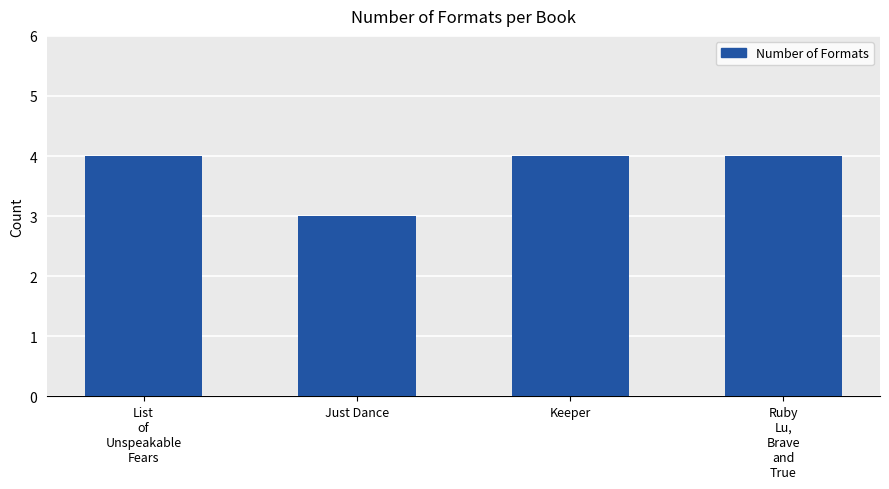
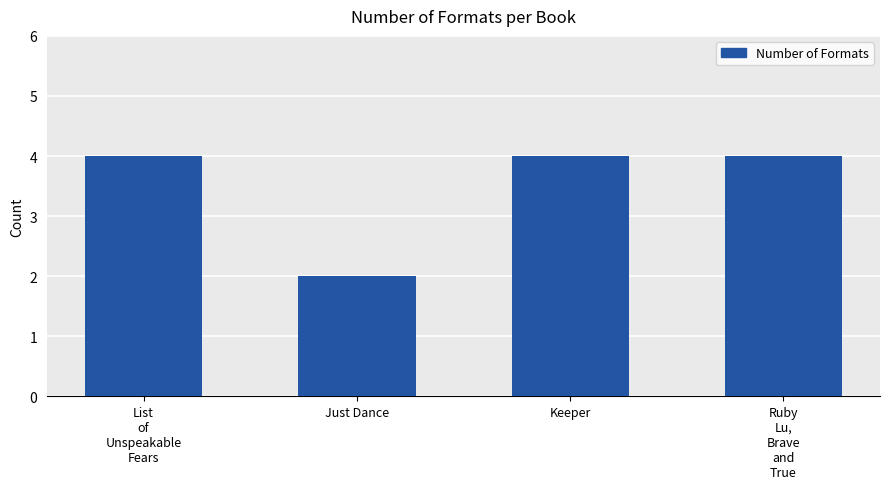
Just Dance: 3 -> 2
